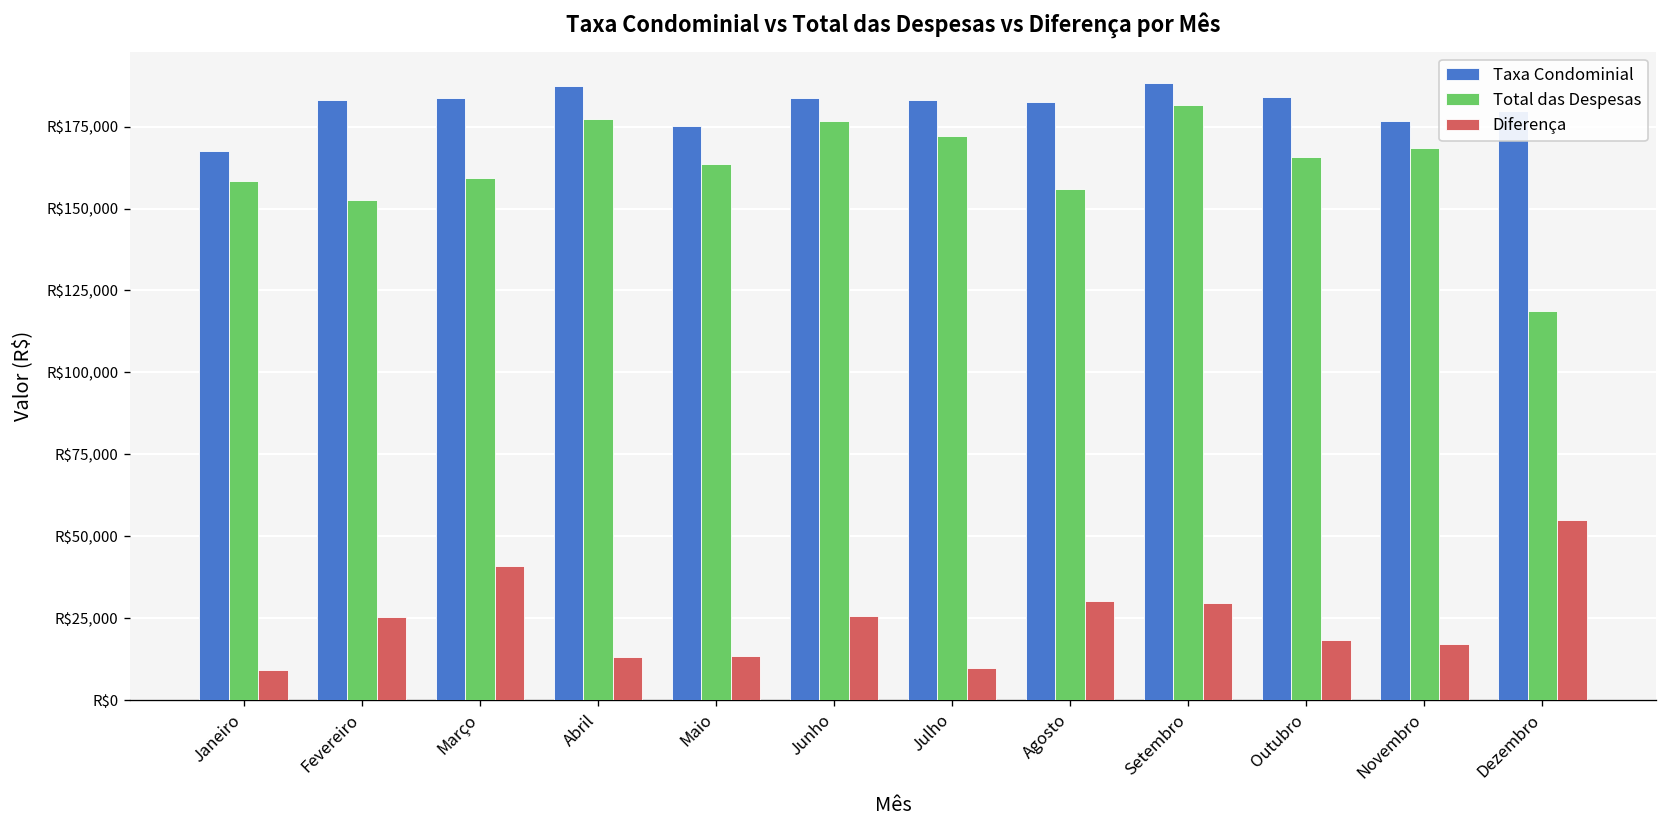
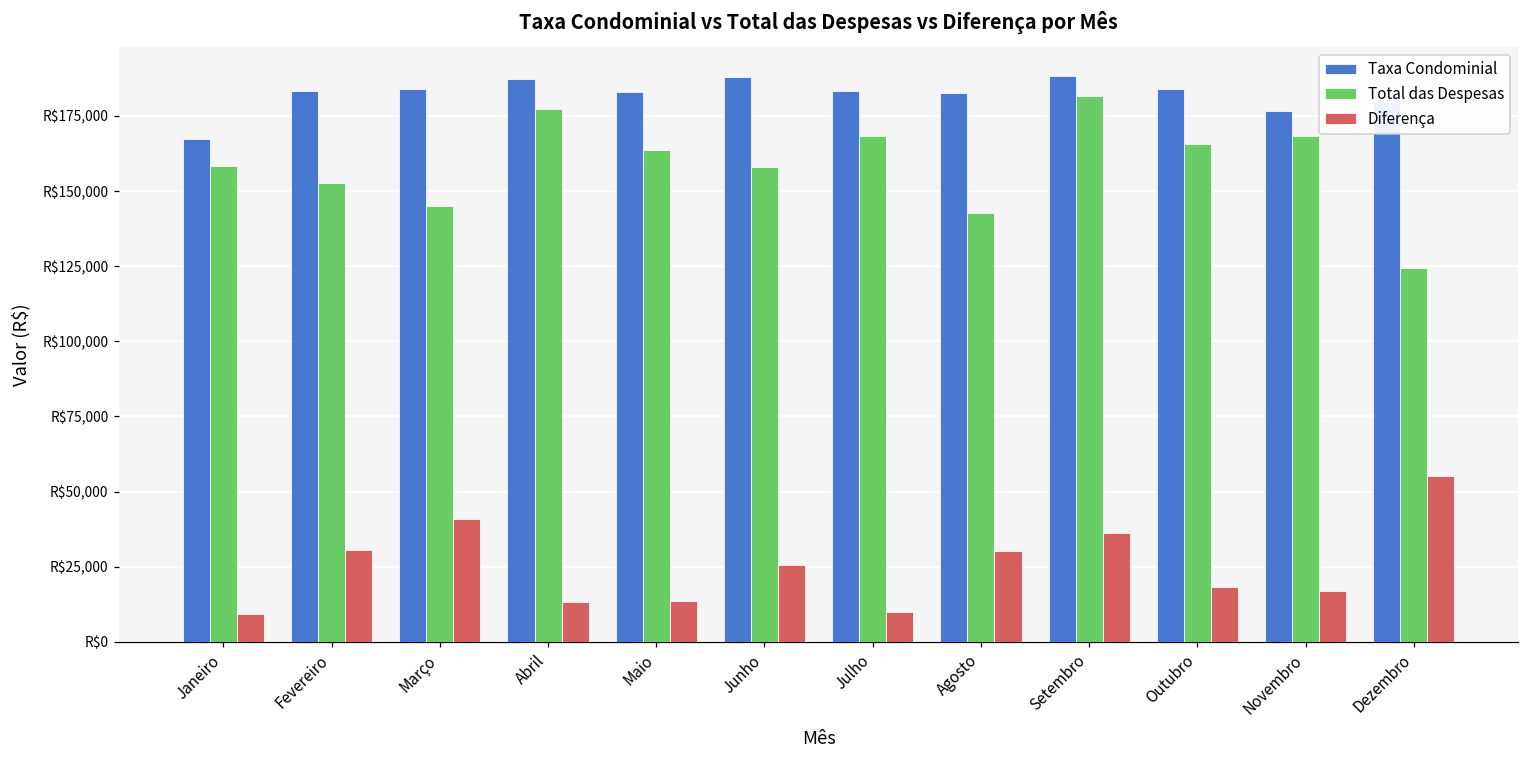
Diferença, Fevereiro: R$25,000 -> R$31,000
Total das Despesas, Março: R$159,000 -> R$145,000
Taxa Condominial, Maio: R$175,000 -> R$183,000
Taxa Condominial, Junho: R$184,000 -> R$188,000
Total das Despesas, Junho: R$177,000 -> R$158,000
Total das Despesas, Julho: R$172,000 -> R$168,000
Total das Despesas, Agosto: R$156,000 -> R$143,000
Diferença, Setembro: R$30,000 -> R$36,000
Total das Despesas, Dezembro: R$119,000 -> R$125,000
